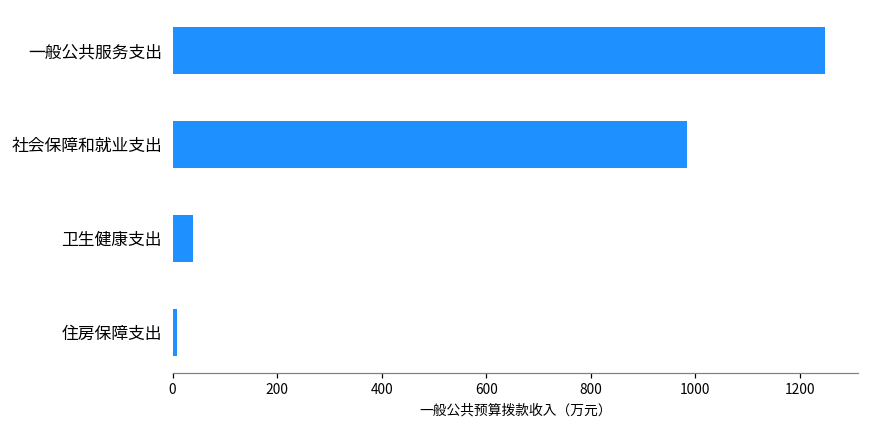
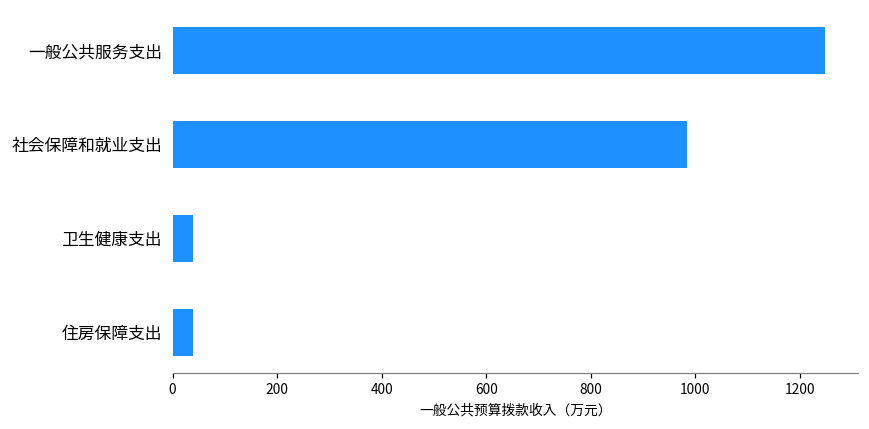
住房保障支出: 10 -> 40
